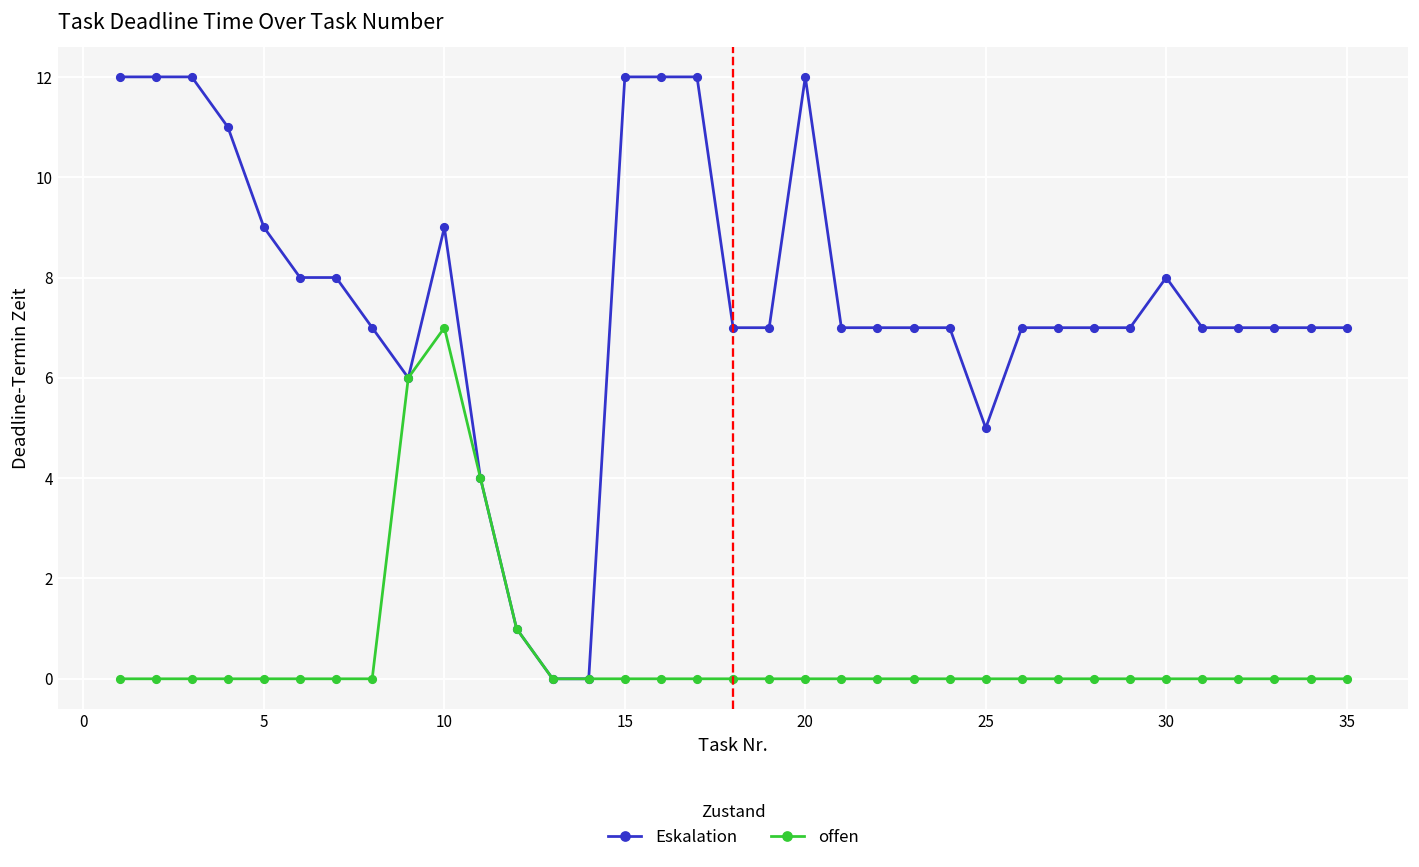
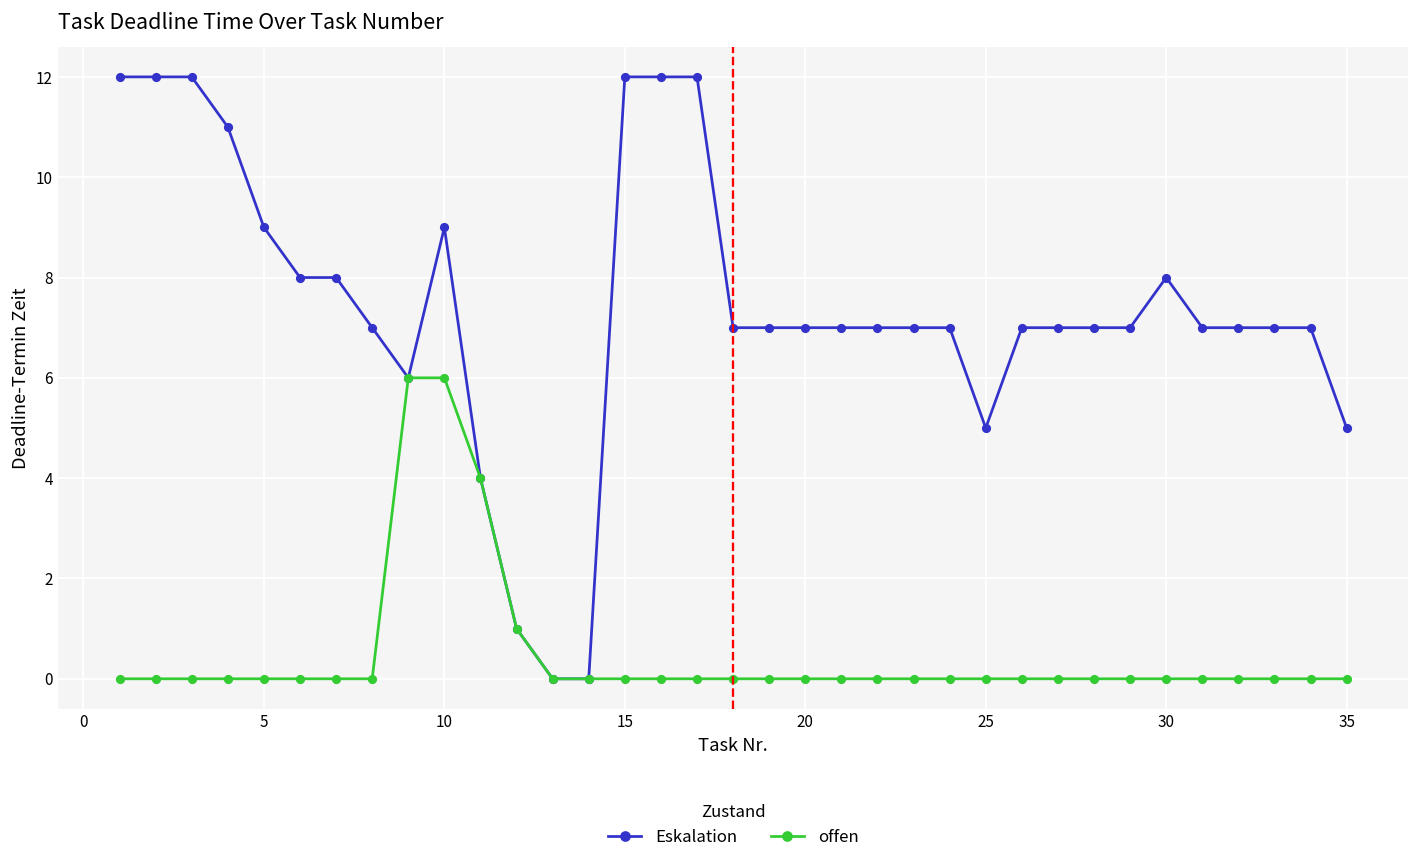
offen, 10: 7 -> 6
Eskalation, 20: 12 -> 7
Eskalation, 35: 7 -> 5
